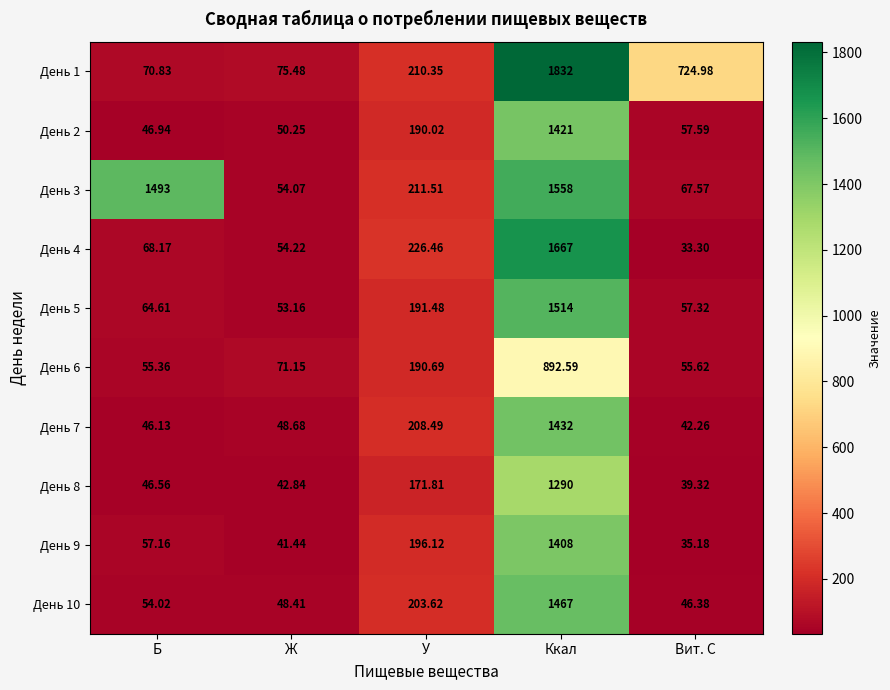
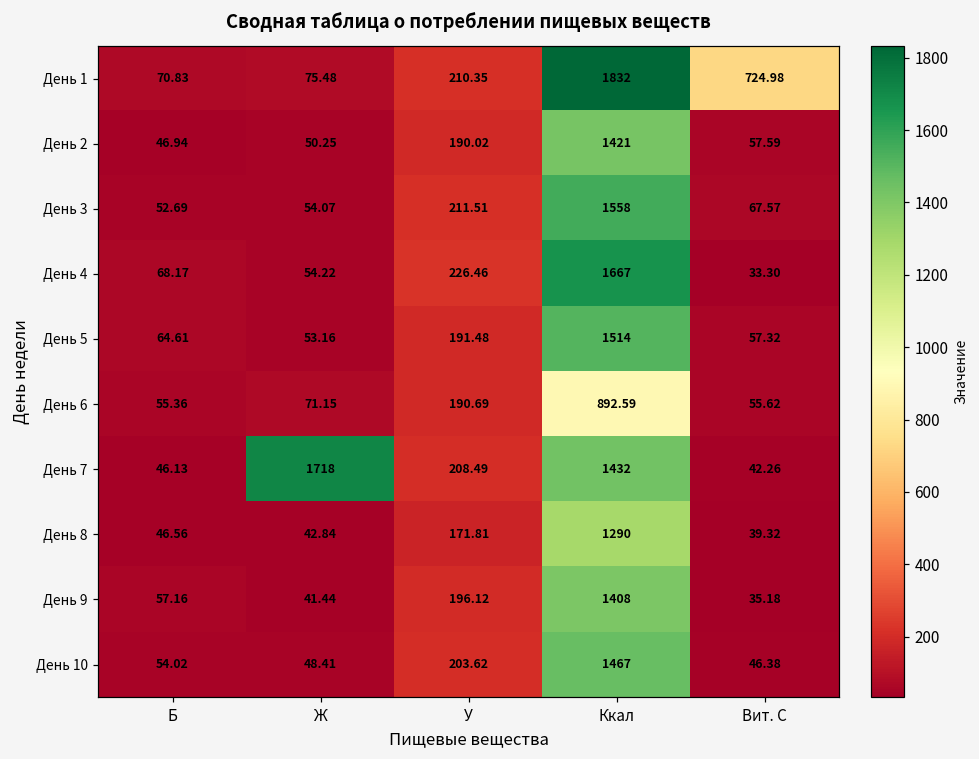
День 3, Б: 1493 -> 52.69
День 7, Ж: 48.68 -> 1718
